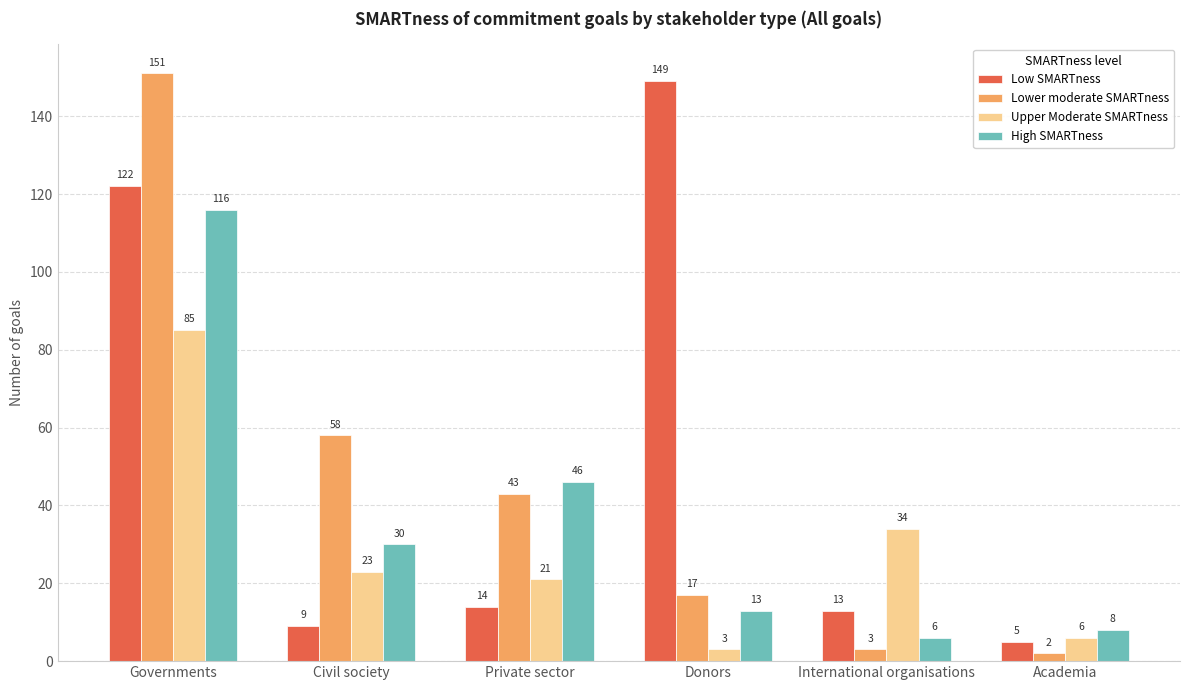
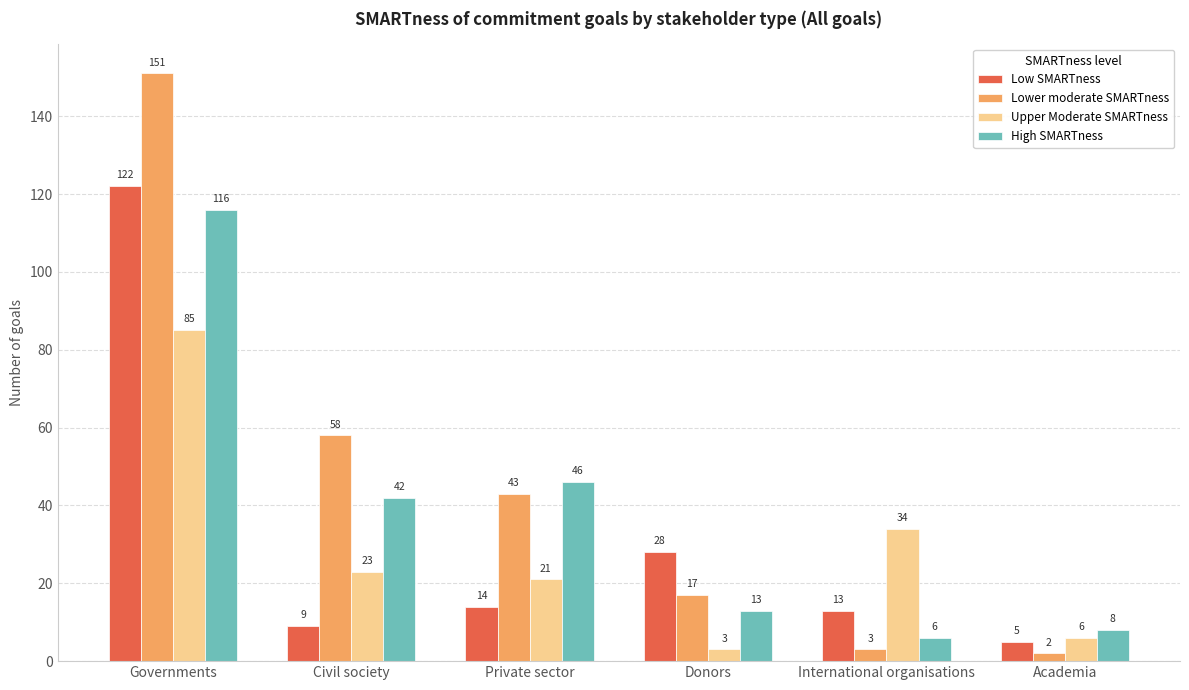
High SMARTness, Civil society: 30 -> 42
Low SMARTness, Donors: 149 -> 28
